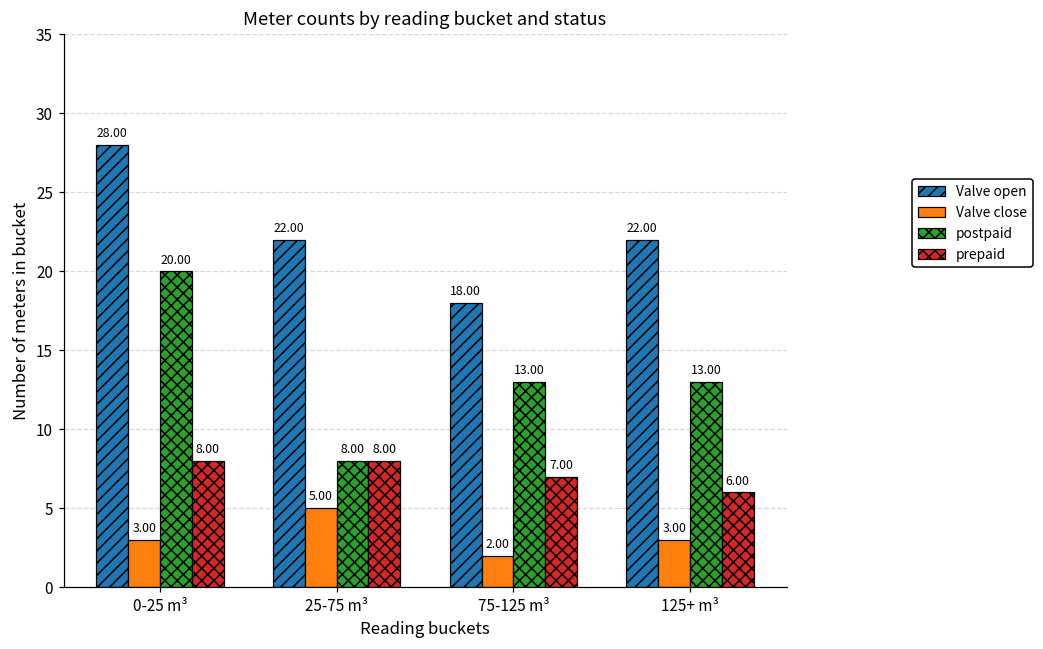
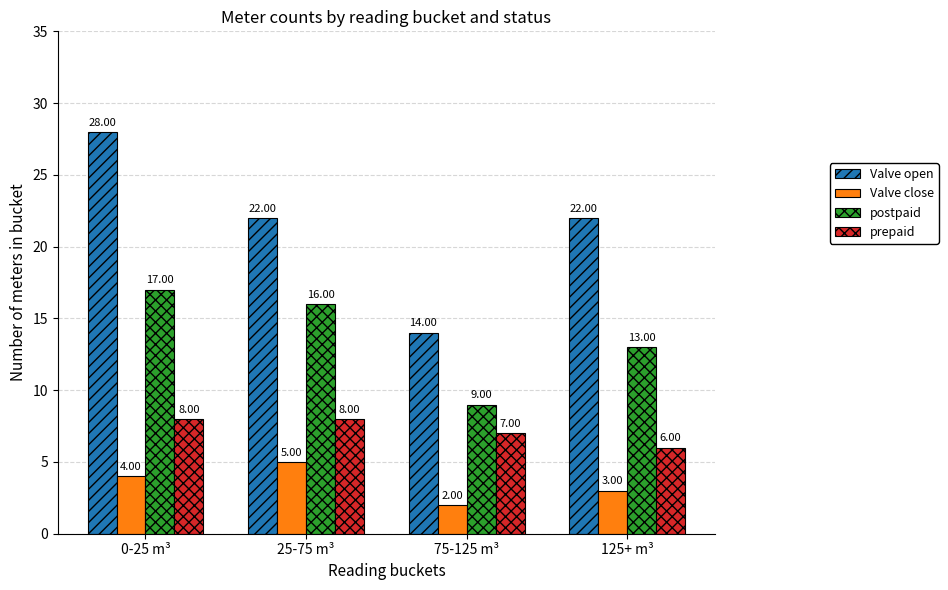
Valve close, 0-25 m³: 3.00 -> 4.00
postpaid, 0-25 m³: 20.00 -> 17.00
postpaid, 25-75 m³: 8.00 -> 16.00
Valve open, 75-125 m³: 18.00 -> 14.00
postpaid, 75-125 m³: 13.00 -> 9.00
